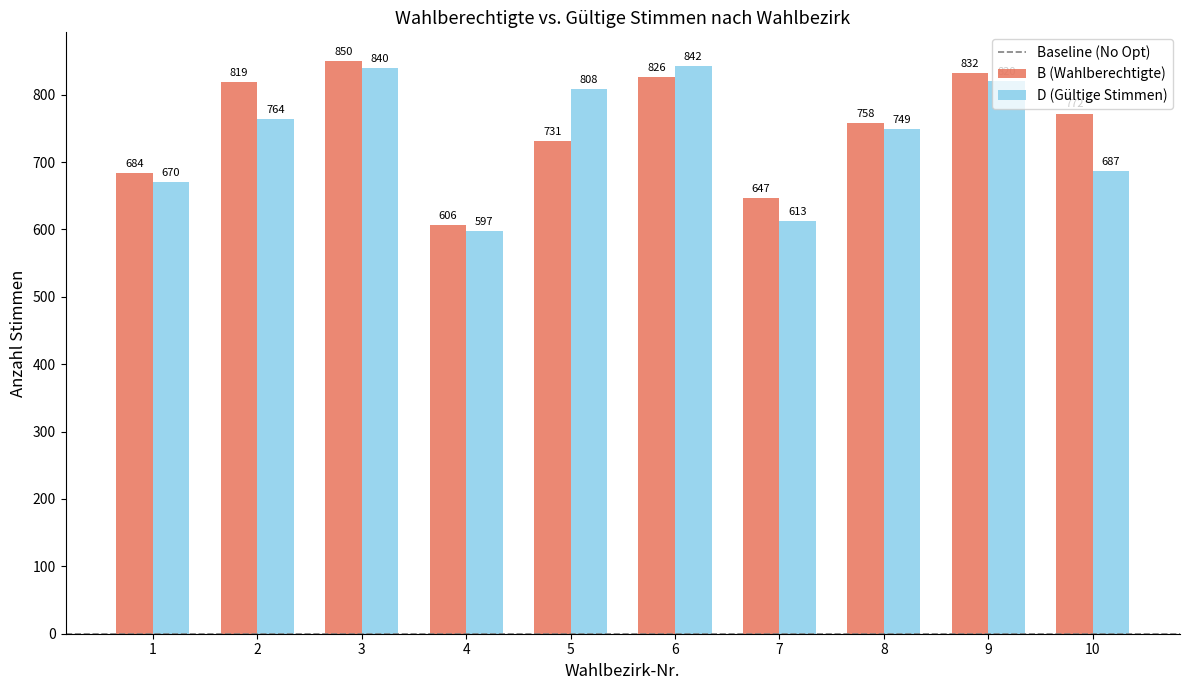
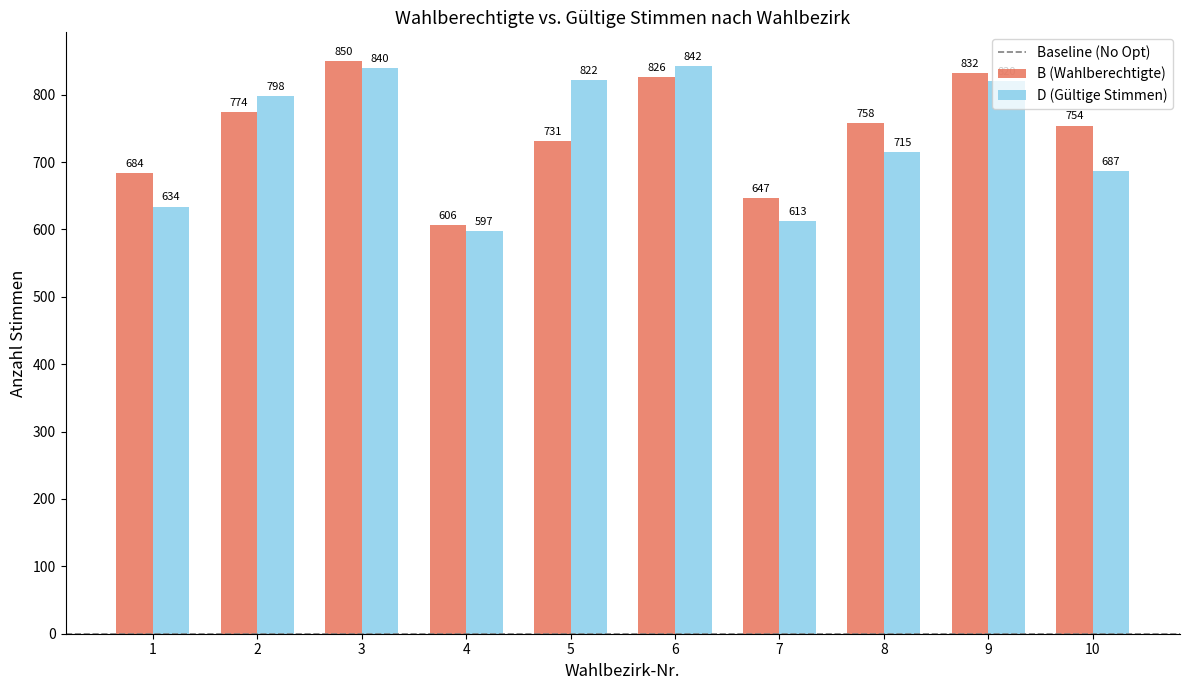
D (Gültige Stimmen), 1: 670 -> 634
B (Wahlberechtigte), 2: 819 -> 774
D (Gültige Stimmen), 2: 764 -> 798
D (Gültige Stimmen), 5: 808 -> 822
D (Gültige Stimmen), 8: 749 -> 715
B (Wahlberechtigte), 10: 770 -> 750
